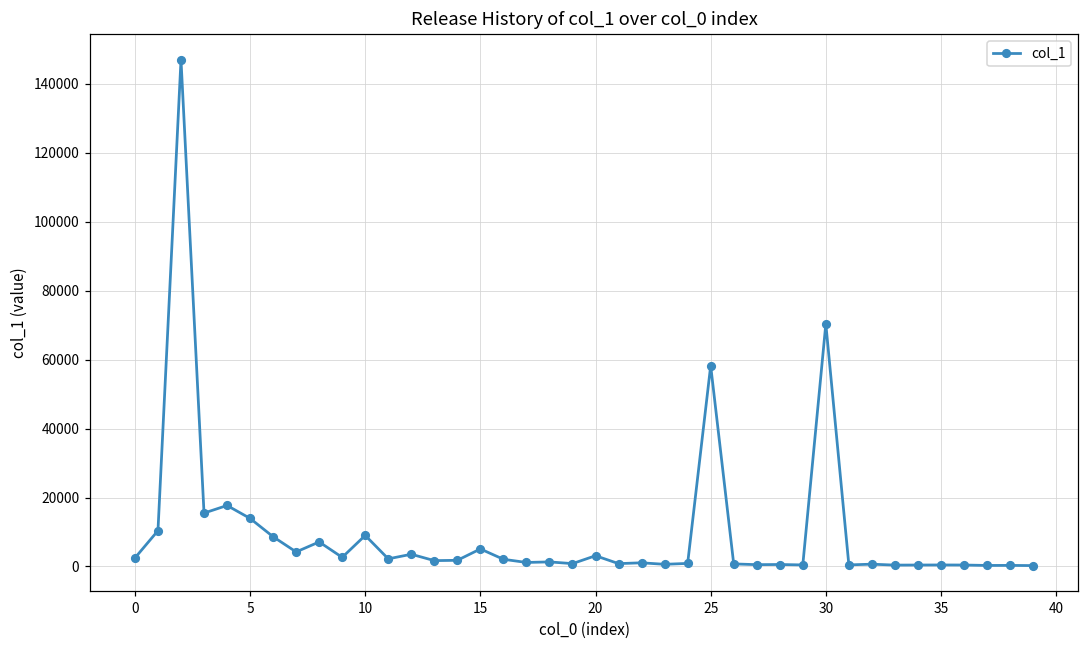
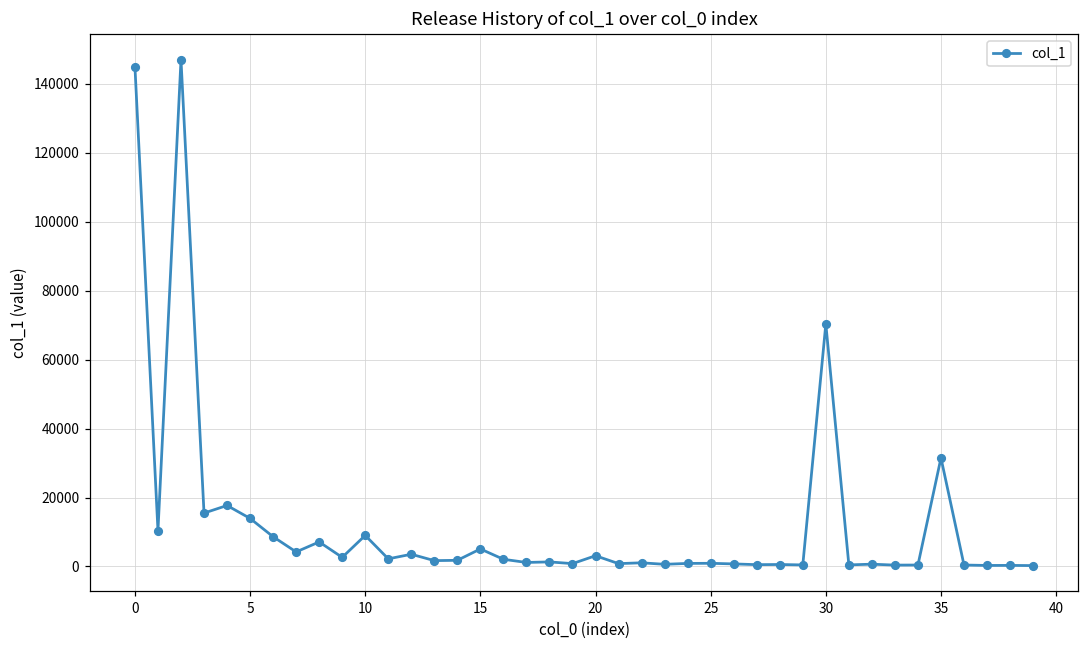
0: 2000 -> 145000
25: 58000 -> 1000
35: 0 -> 31000
